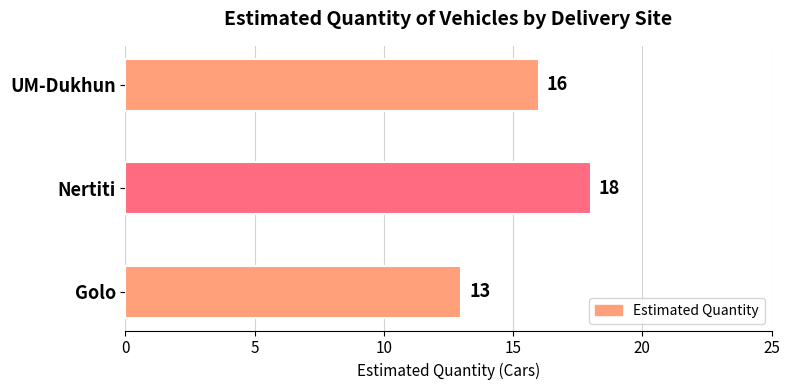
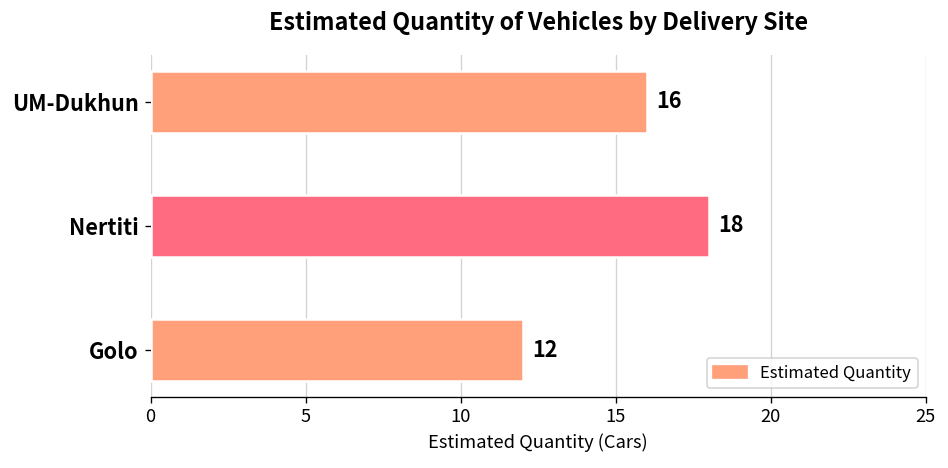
Golo: 13 -> 12
